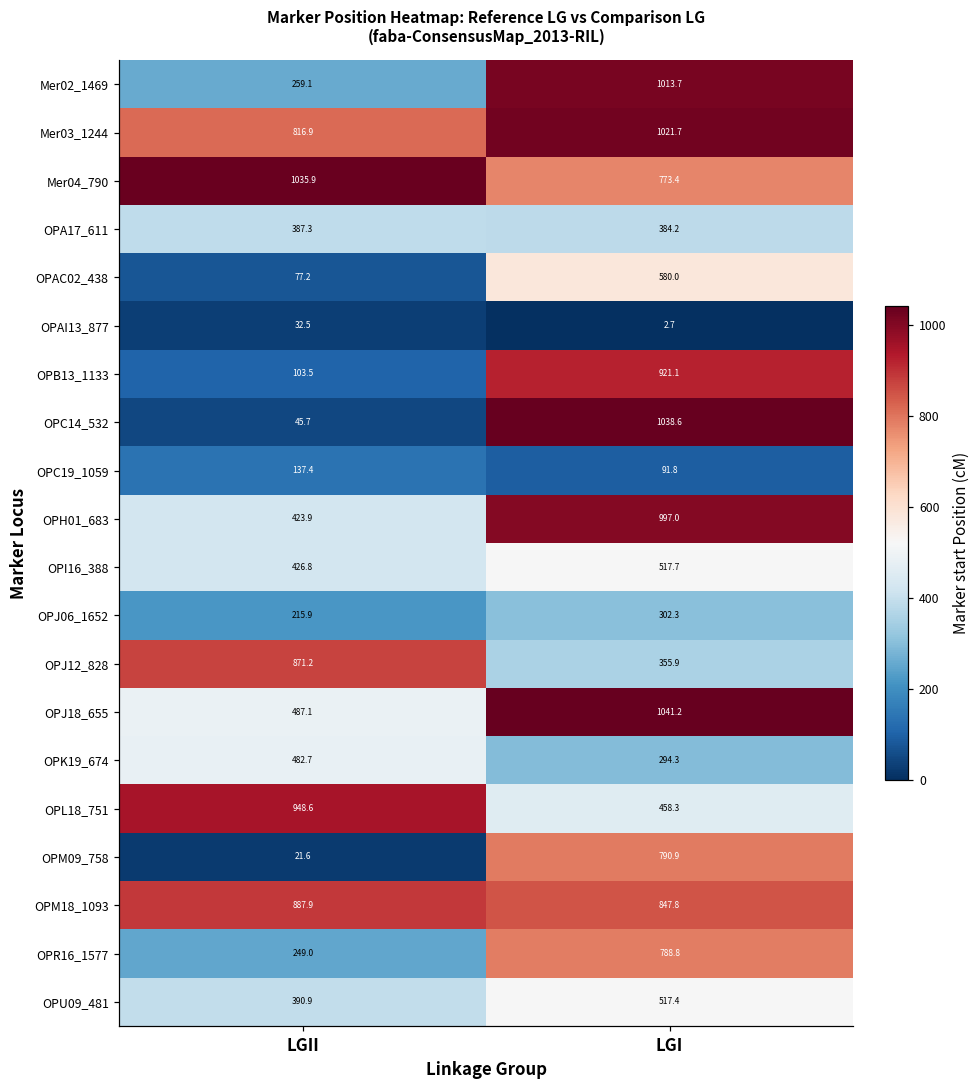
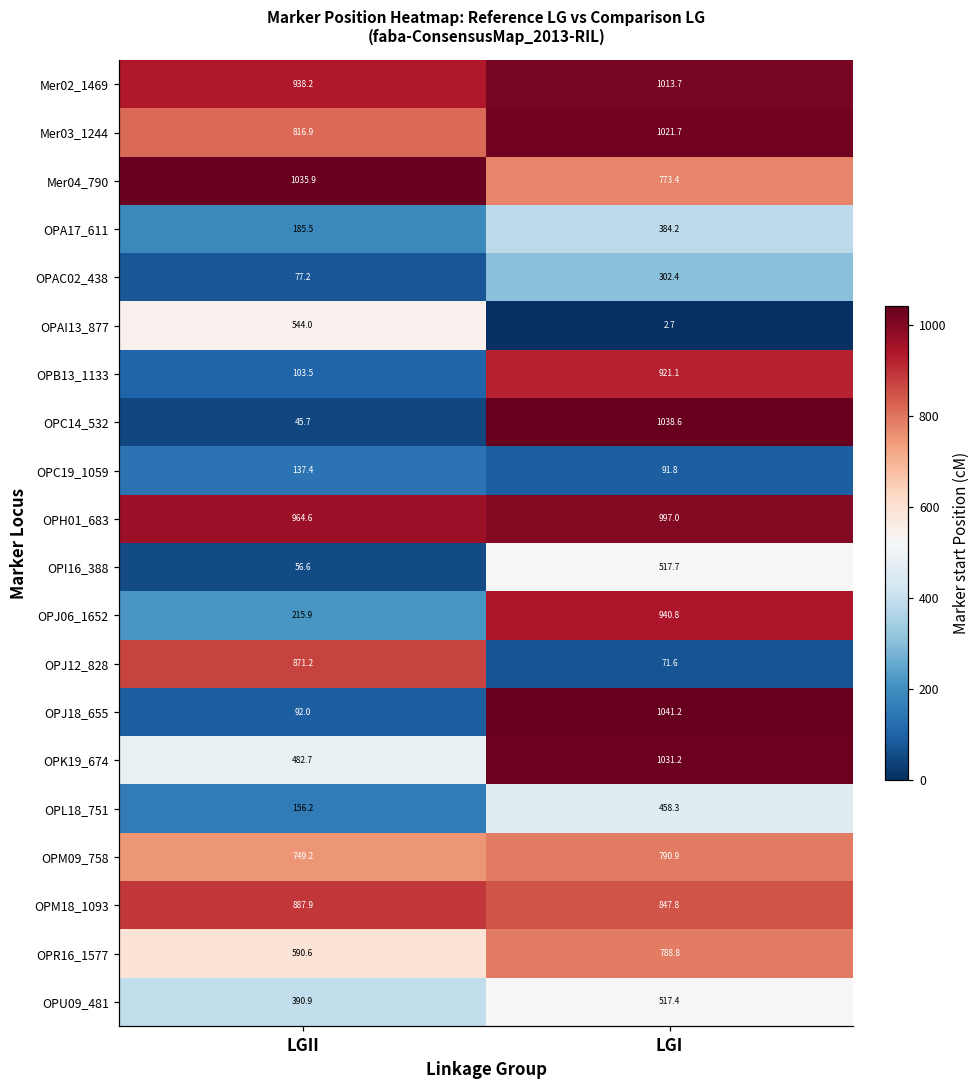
Mer02_1469, LGII: 259.1 -> 938.2
OPA17_611, LGII: 387.3 -> 185.5
OPAC02_438, LGI: 580.0 -> 302.4
OPAI13_877, LGII: 32.5 -> 544.0
OPH01_683, LGII: 423.9 -> 964.6
OPI16_388, LGII: 426.8 -> 56.6
OPJ06_1652, LGI: 302.3 -> 940.8
OPJ12_828, LGI: 355.9 -> 71.6
OPJ18_655, LGII: 487.1 -> 92.0
OPK19_674, LGI: 294.3 -> 1031.2
OPL18_751, LGII: 948.6 -> 156.2
OPM09_758, LGII: 21.6 -> 749.2
OPR16_1577, LGII: 249.0 -> 590.6
